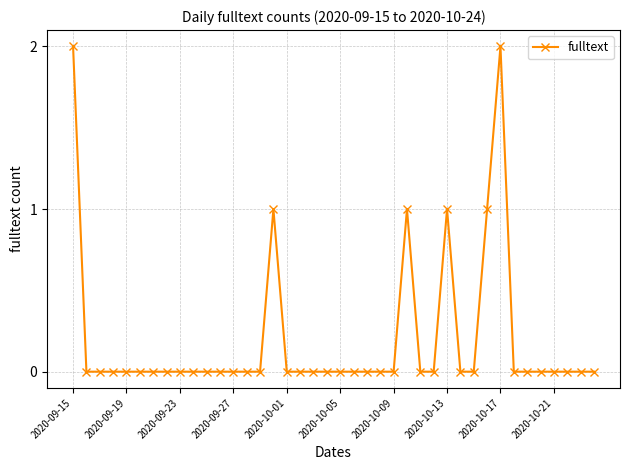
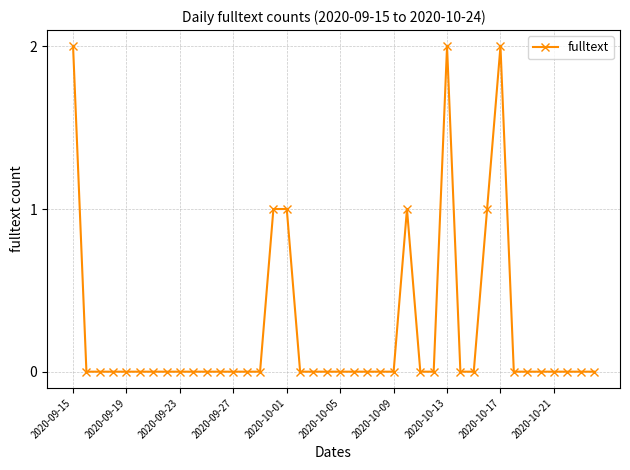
2020-10-01: 0 -> 1
2020-10-13: 1 -> 2
